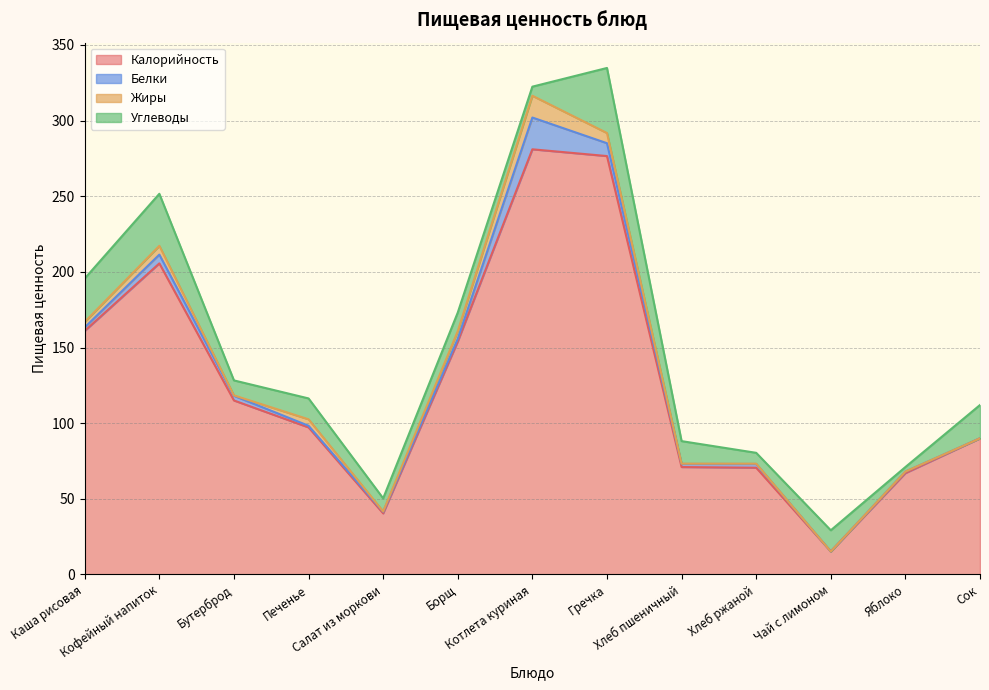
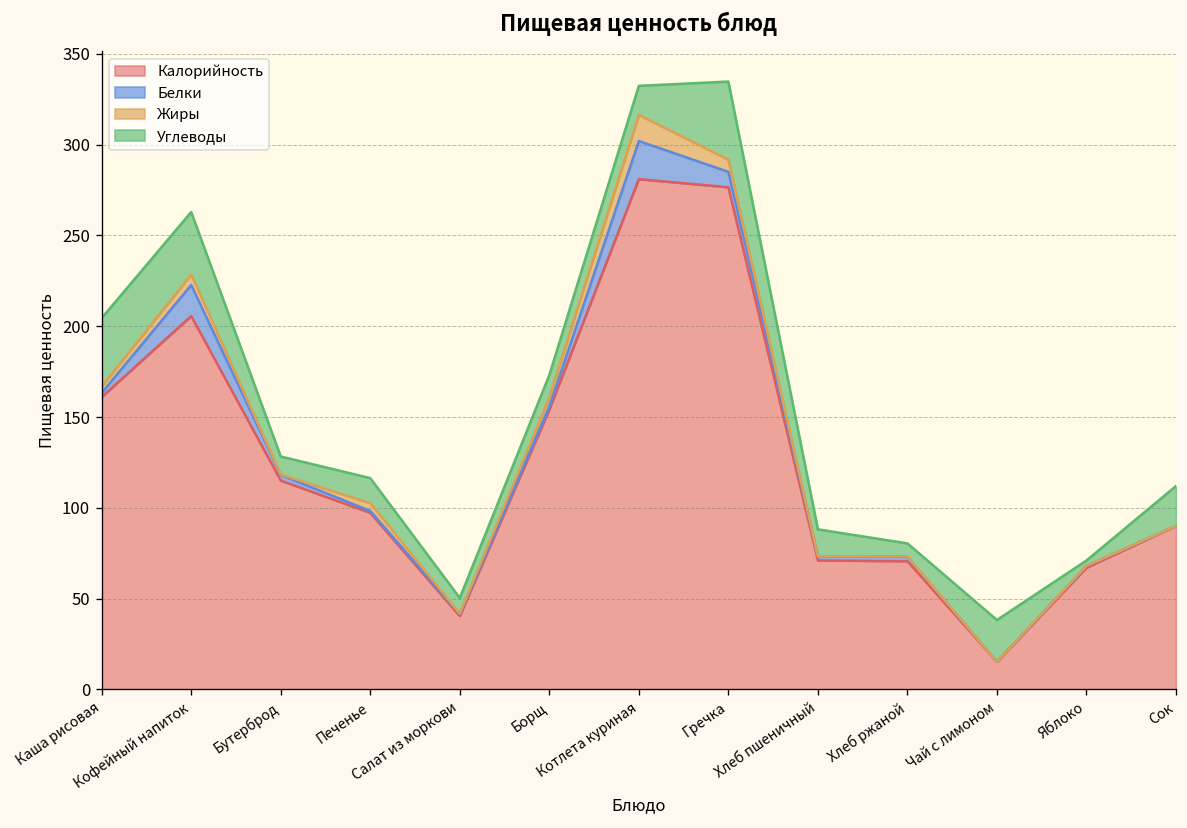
Углеводы, Каша рисовая: 29 -> 38
Белки, Кофейный напиток: 6 -> 17
Углеводы, Котлета куриная: 6 -> 16
Углеводы, Чай с лимоном: 14 -> 23
